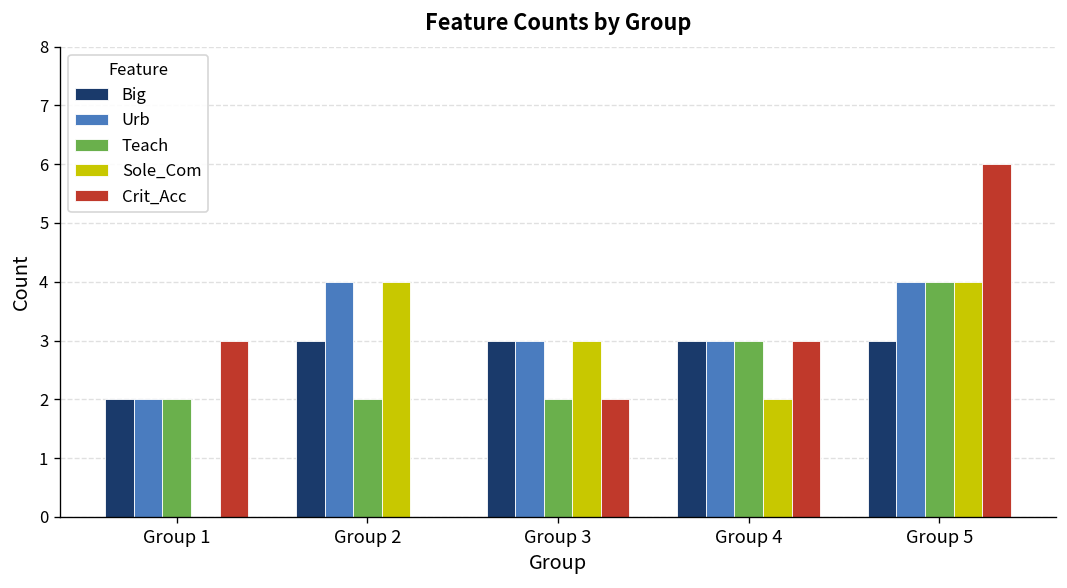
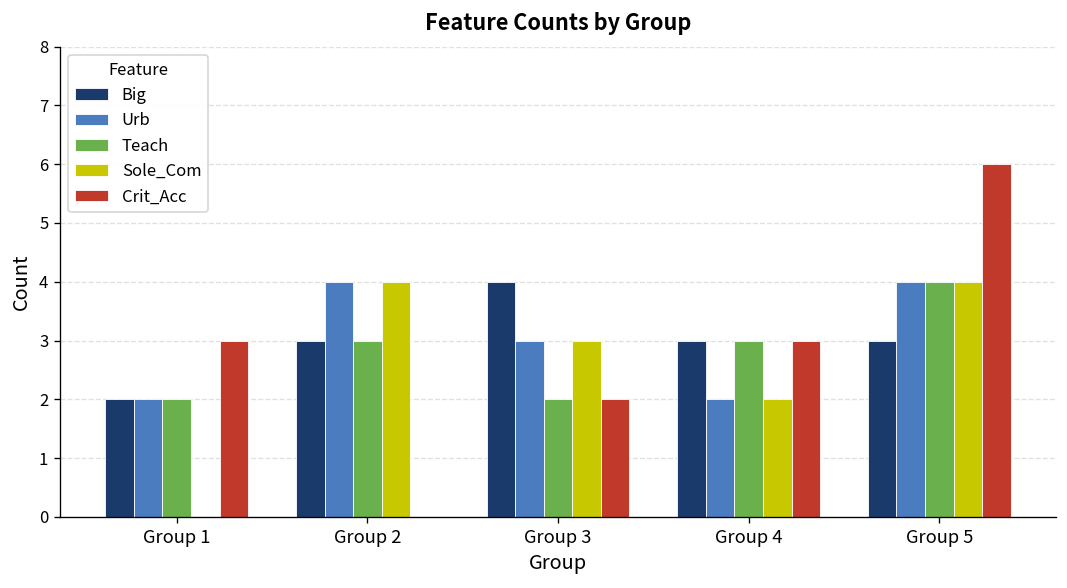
Teach, Group 2: 2 -> 3
Big, Group 3: 3 -> 4
Urb, Group 4: 3 -> 2
